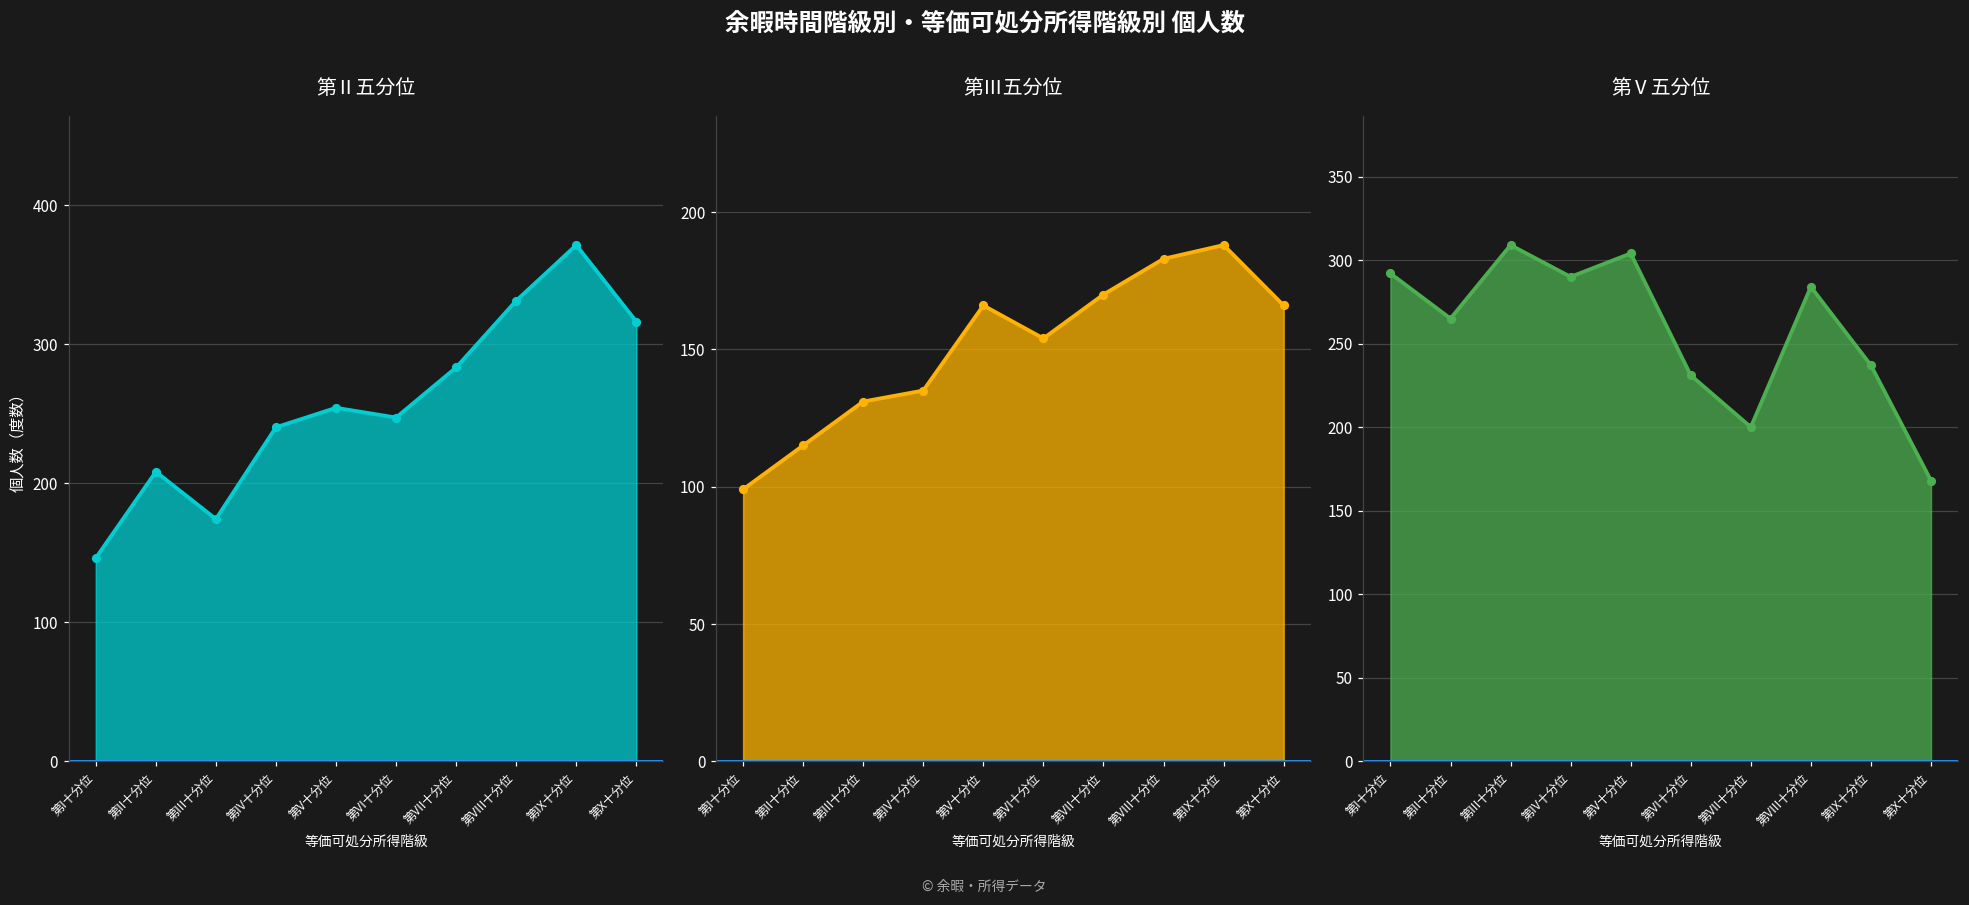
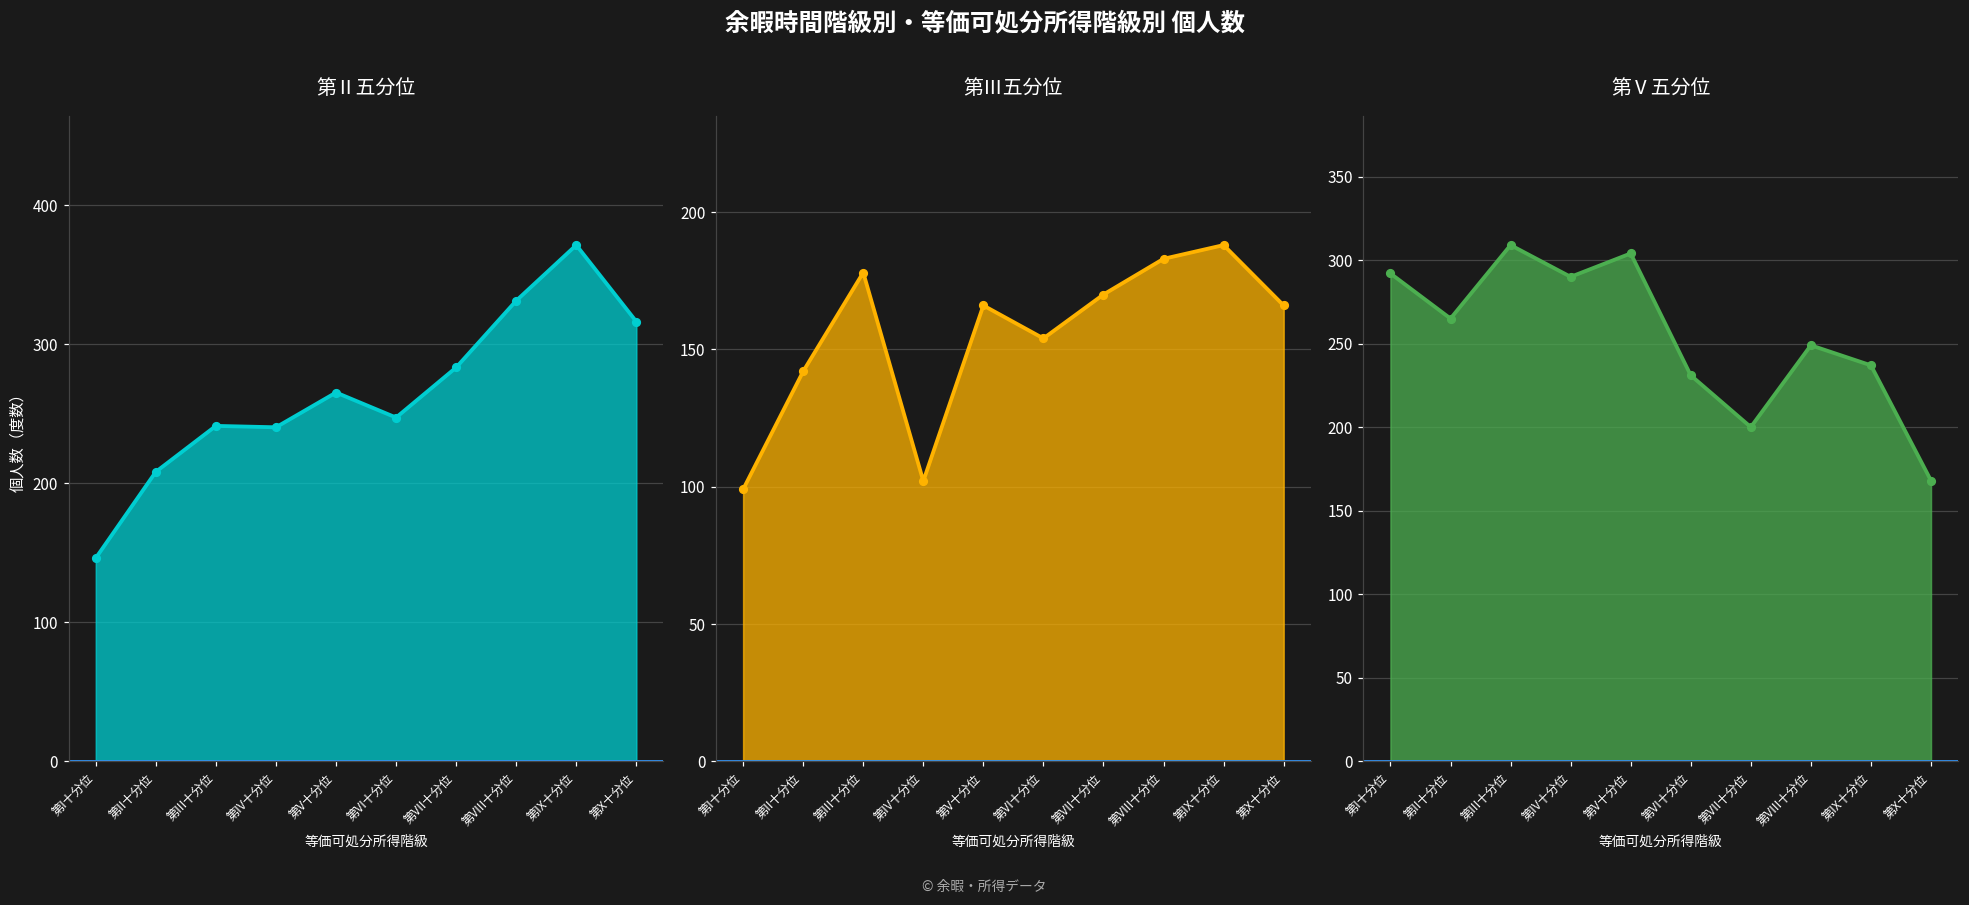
第Ⅱ五分位, 第III十分位: 174 -> 241
第Ⅱ五分位, 第V十分位: 254 -> 265
第Ⅲ五分位, 第II十分位: 115 -> 142
第Ⅲ五分位, 第III十分位: 131 -> 178
第Ⅲ五分位, 第IV十分位: 135 -> 102
第Ⅴ五分位, 第VIII十分位: 284 -> 249
